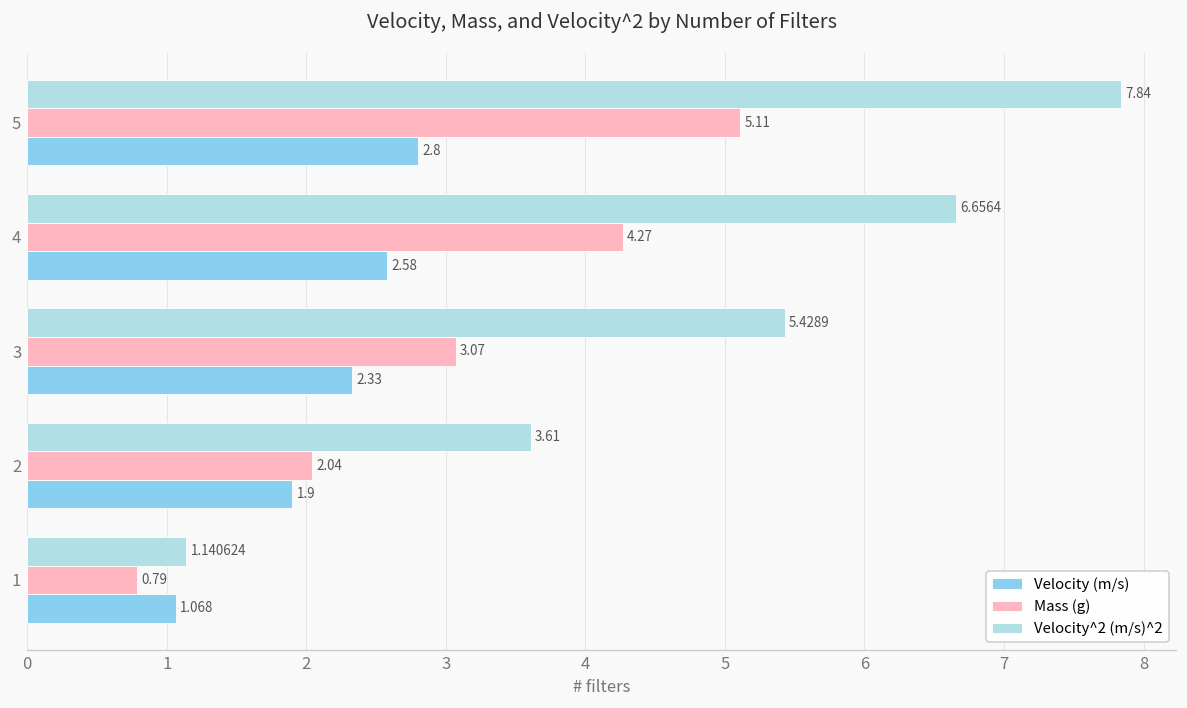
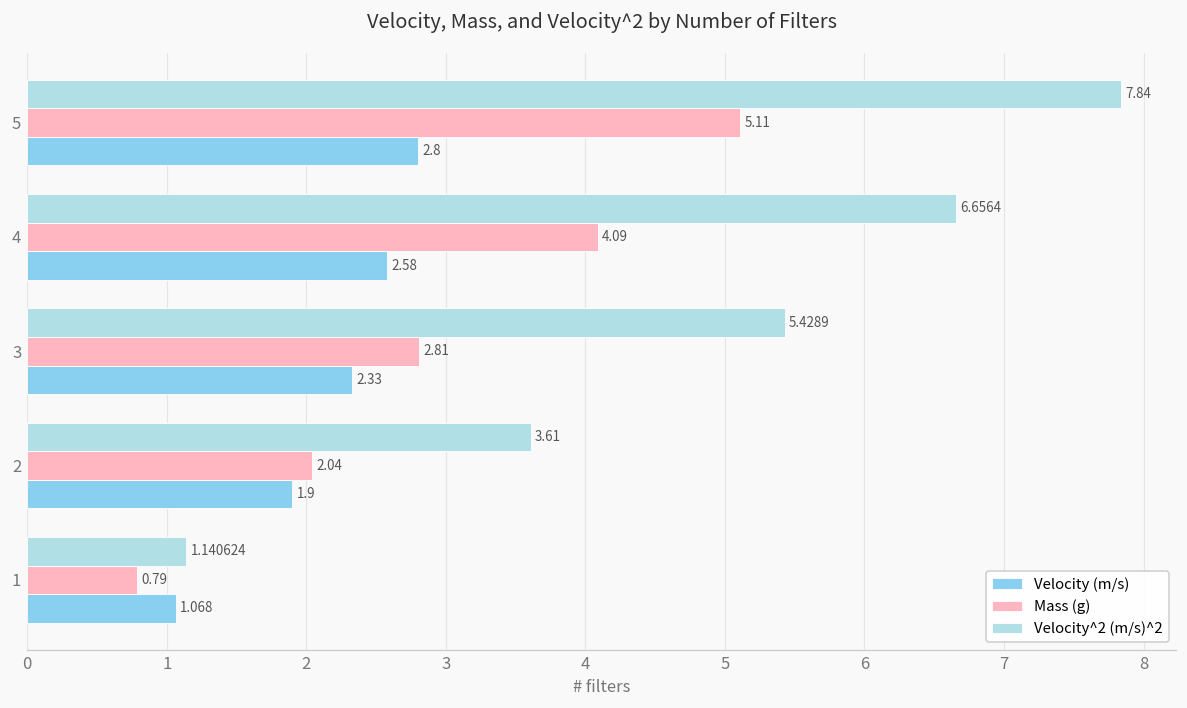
Mass (g), 4: 4.27 -> 4.09
Mass (g), 3: 3.07 -> 2.81
